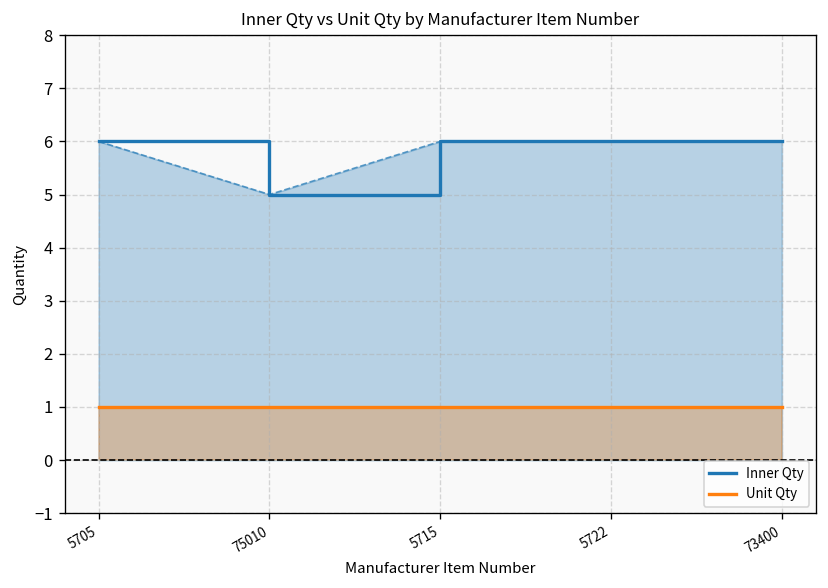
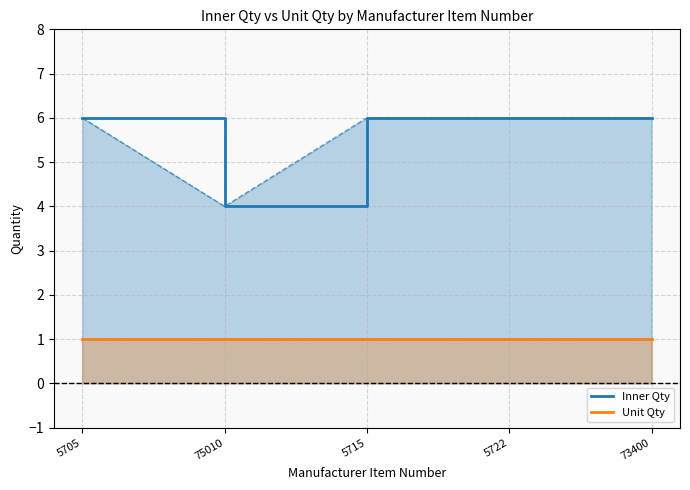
Inner Qty, 75010: 5 -> 4
